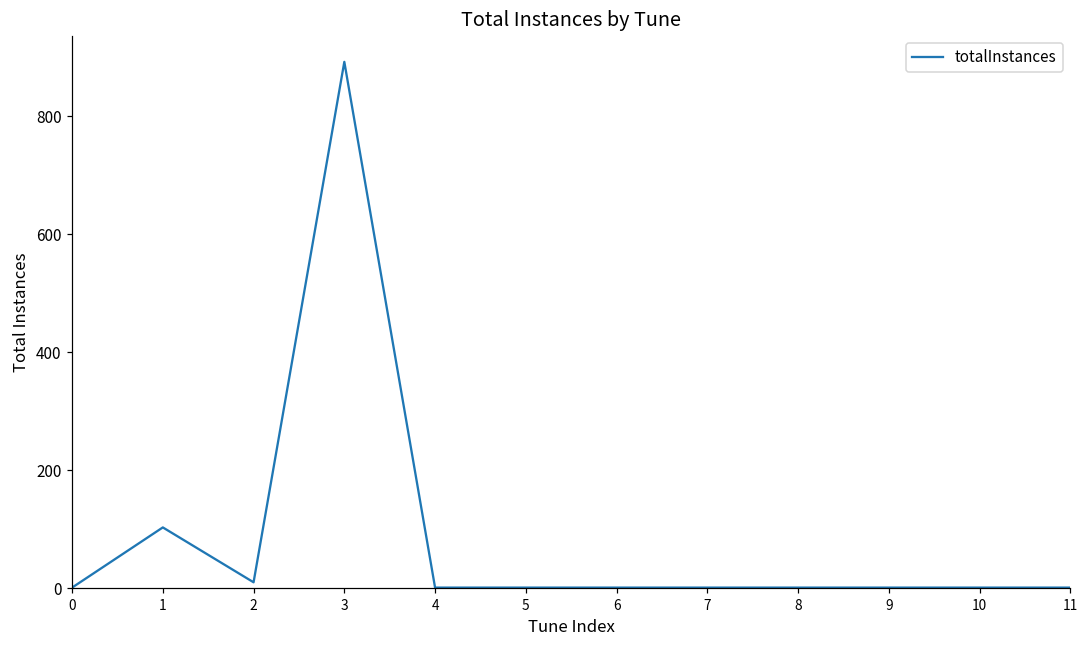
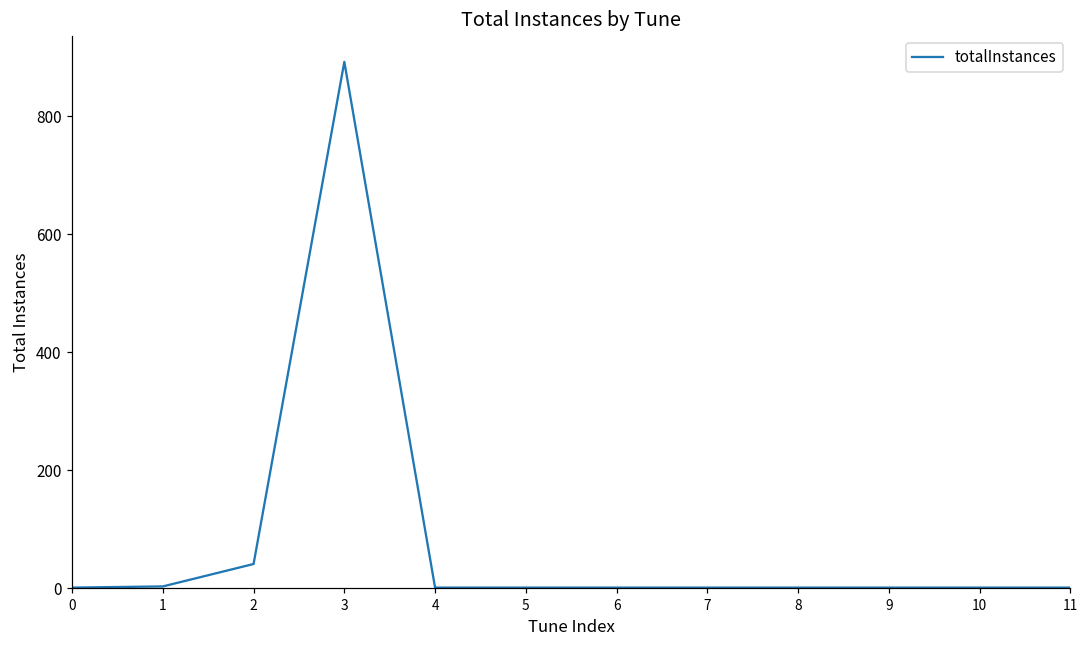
1: 100 -> 0
2: 10 -> 40
